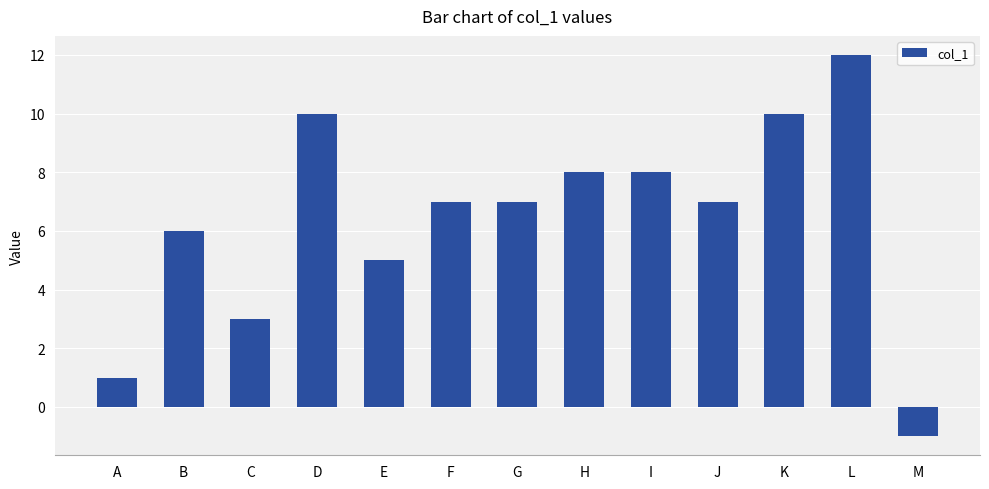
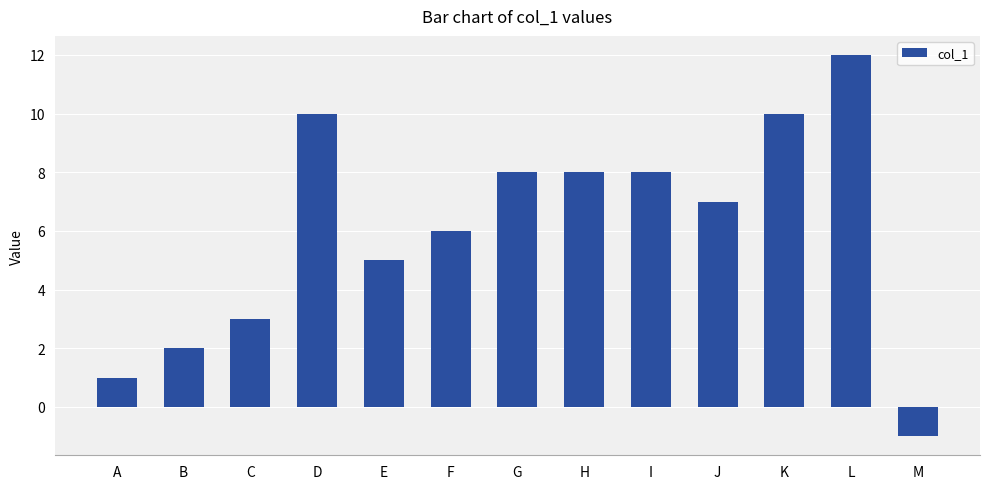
B: 6 -> 2
F: 7 -> 6
G: 7 -> 8
